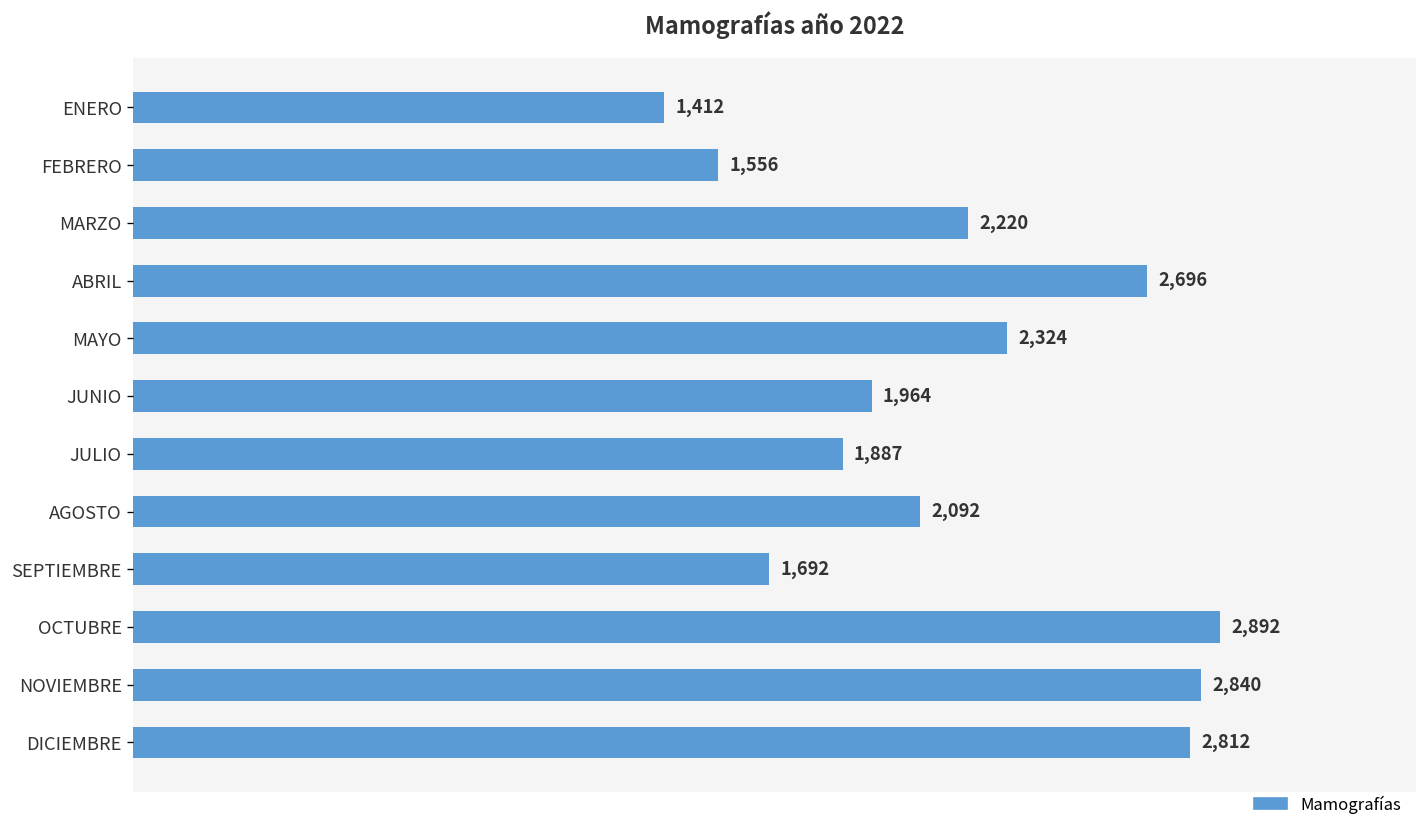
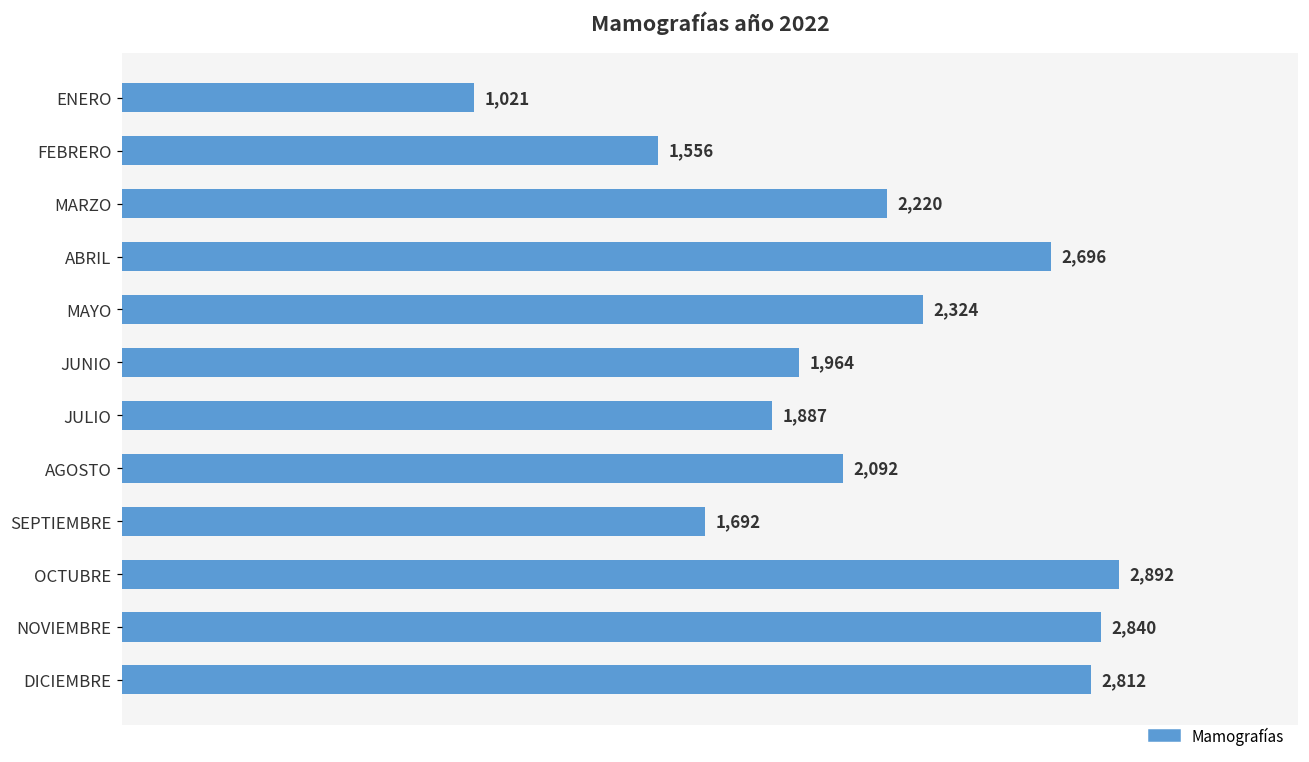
ENERO: 1,412 -> 1,021
